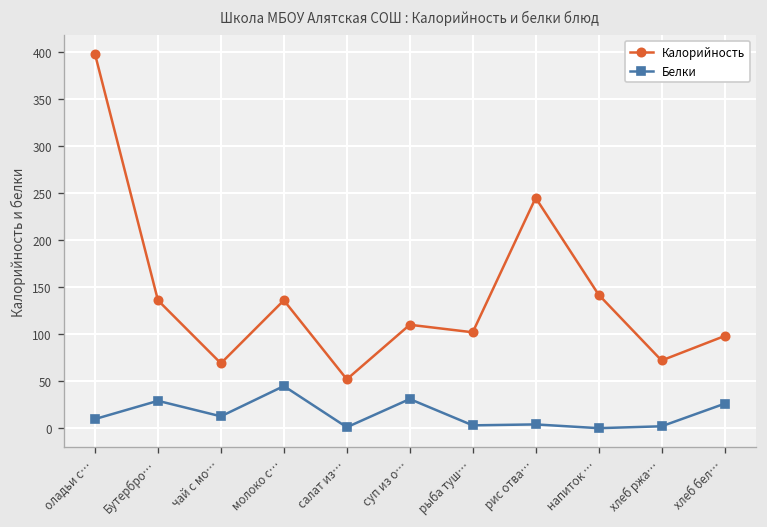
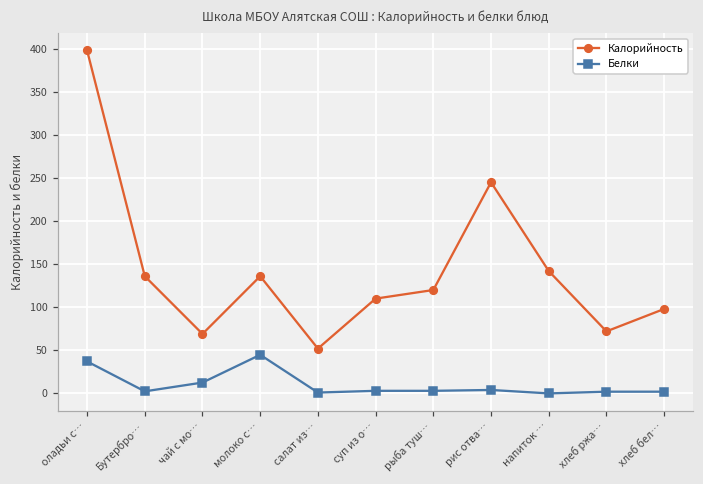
Белки, оладьи с…: 10 -> 40
Белки, Бутербро…: 30 -> 0
Белки, суп из о…: 30 -> 0
Калорийность, рыба туш…: 100 -> 120
Белки, хлеб бел…: 30 -> 0
